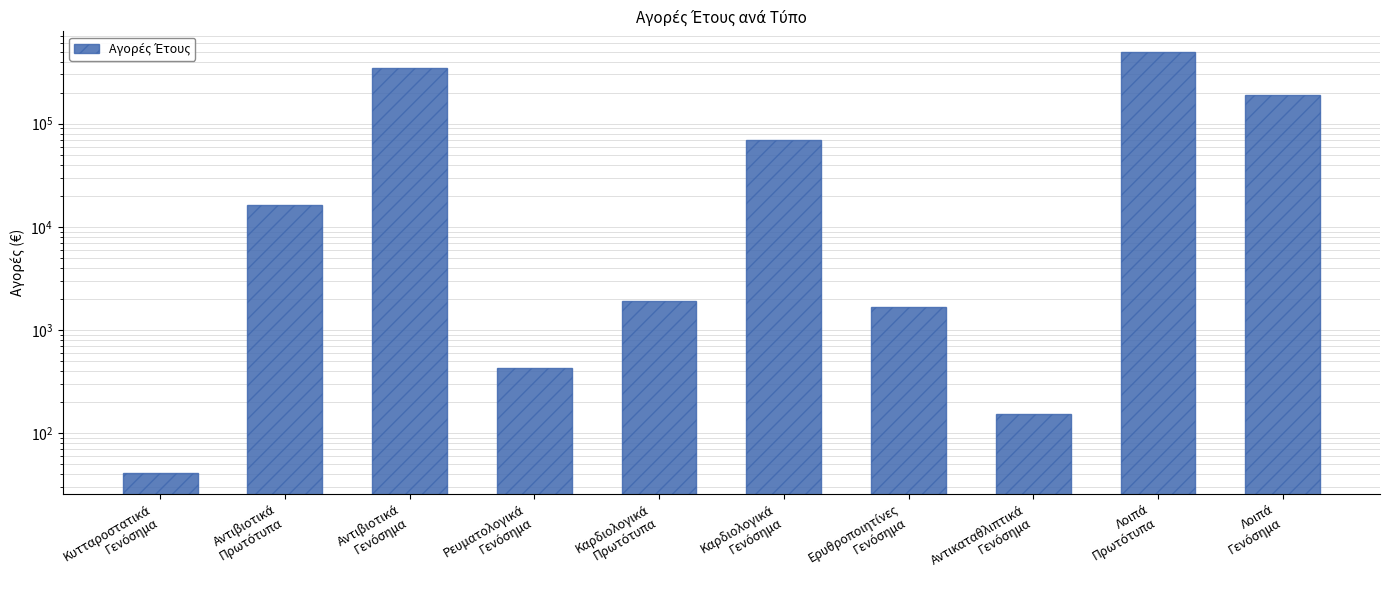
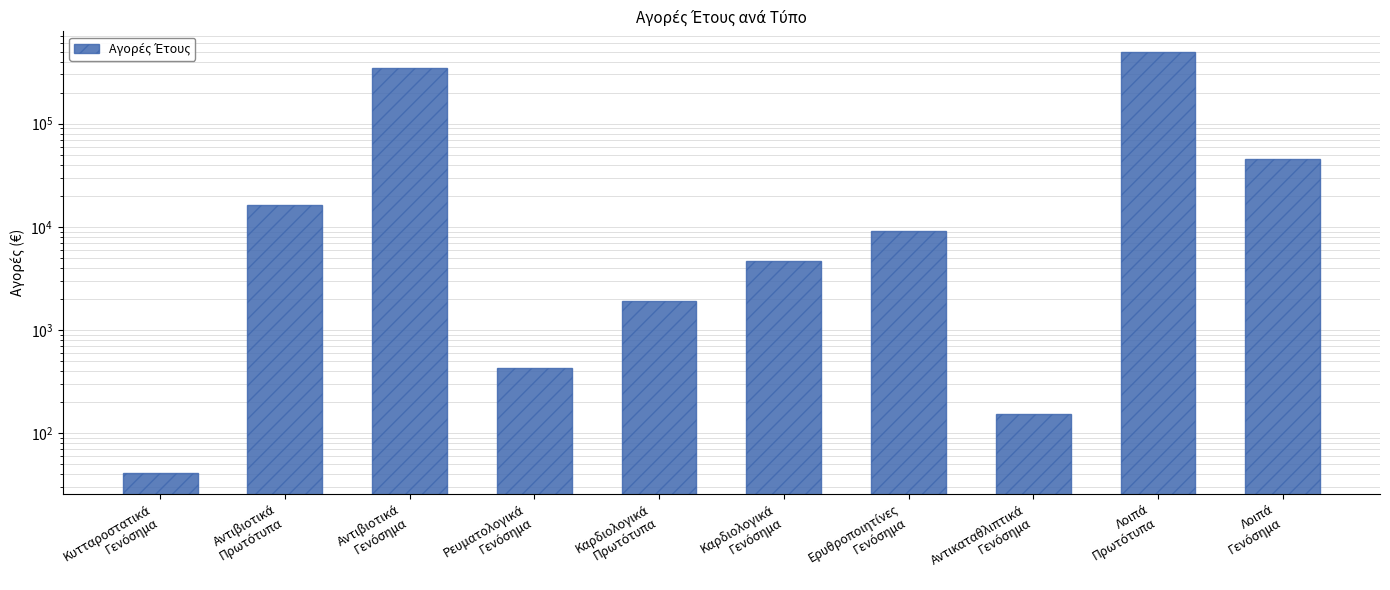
Καρδιολογικά Γενόσημα: 70000 -> 5000
Ερυθροποιητίνες Γενόσημα: 1700 -> 9000
Λοιπά Γενόσημα: 190000 -> 50000
